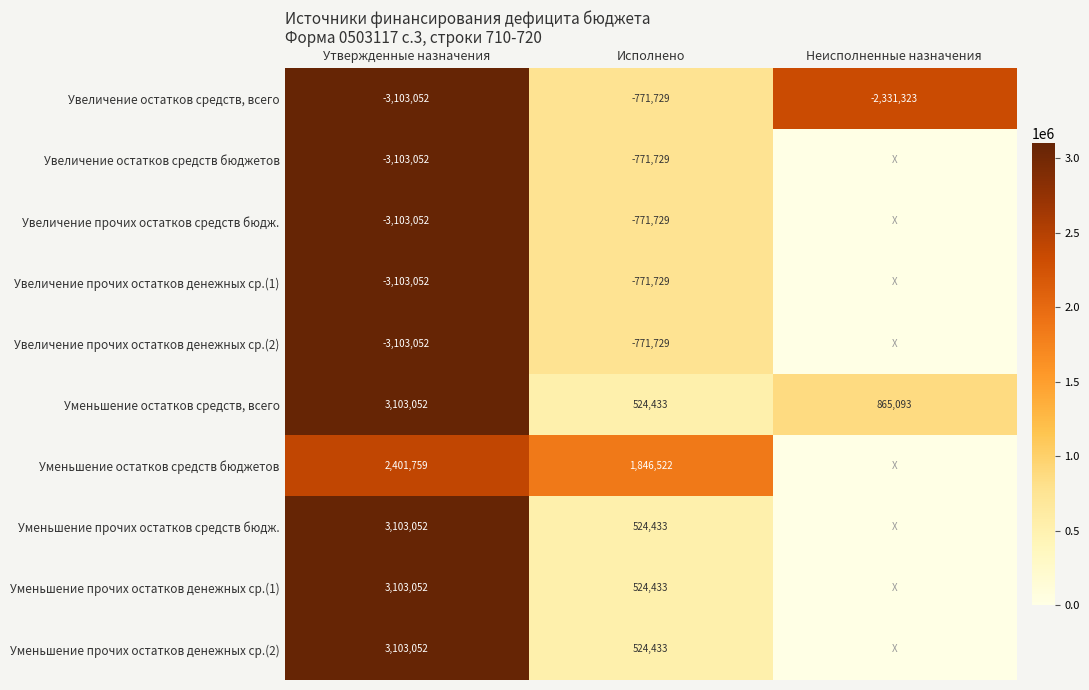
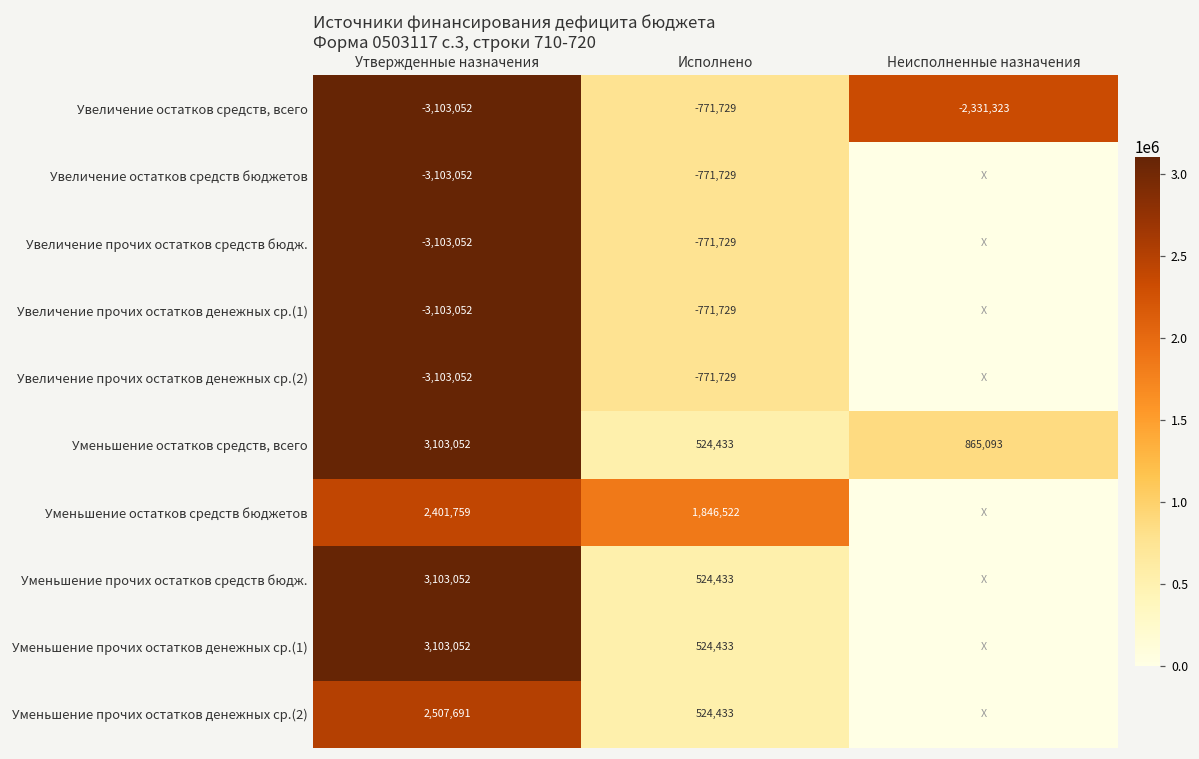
Уменьшение прочих остатков денежных ср.(2), Утвержденные назначения: 3,103,052 -> 2,507,691
